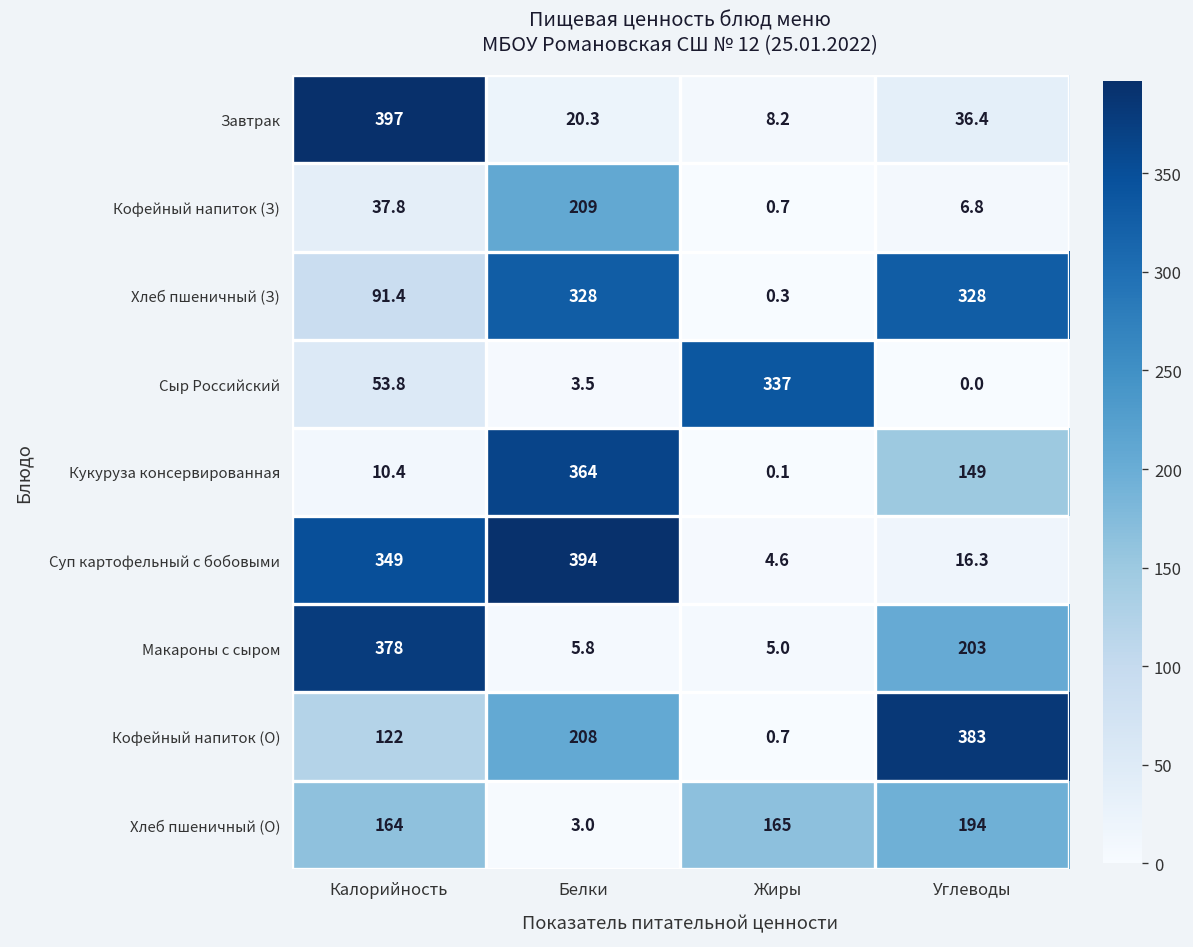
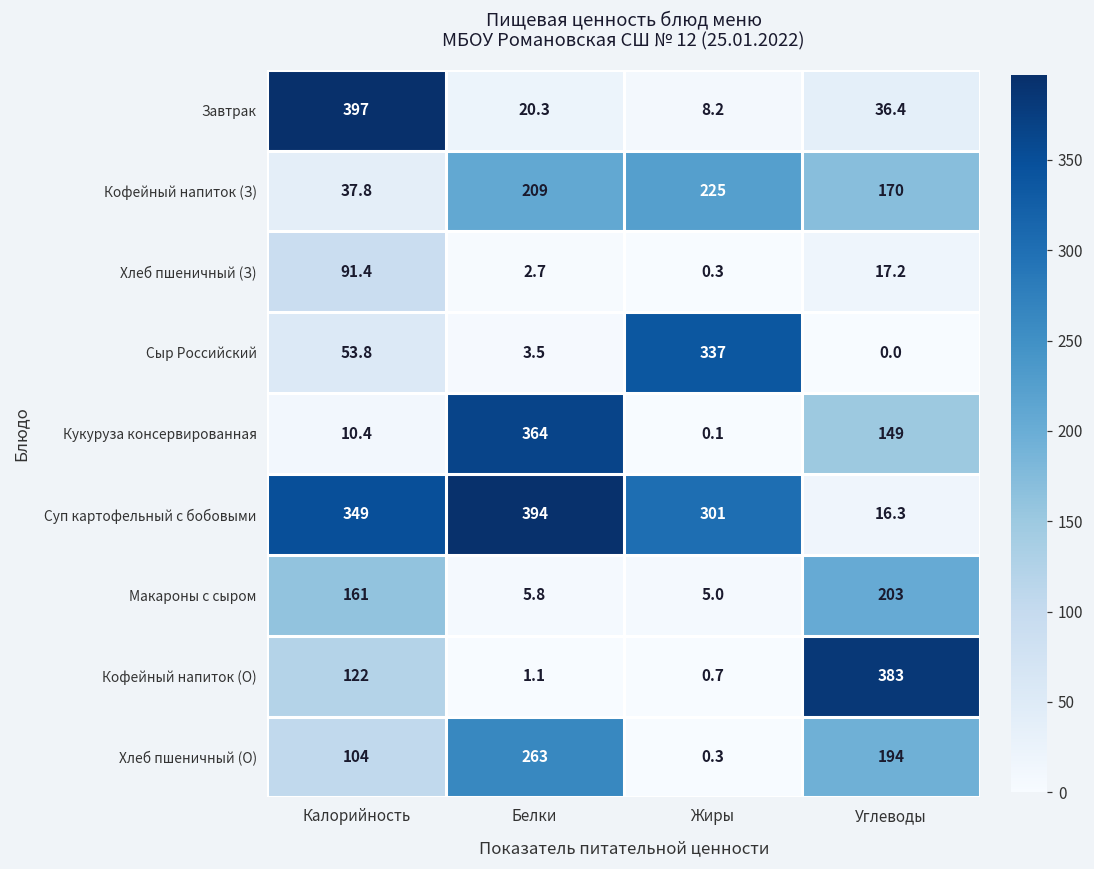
Кофейный напиток (З), Жиры: 0.7 -> 225
Кофейный напиток (З), Углеводы: 6.8 -> 170
Хлеб пшеничный (З), Белки: 328 -> 2.7
Хлеб пшеничный (З), Углеводы: 328 -> 17.2
Суп картофельный с бобовыми, Жиры: 4.6 -> 301
Макароны с сыром, Калорийность: 378 -> 161
Кофейный напиток (О), Белки: 208 -> 1.1
Хлеб пшеничный (О), Калорийность: 164 -> 104
Хлеб пшеничный (О), Белки: 3.0 -> 263
Хлеб пшеничный (О), Жиры: 165 -> 0.3
